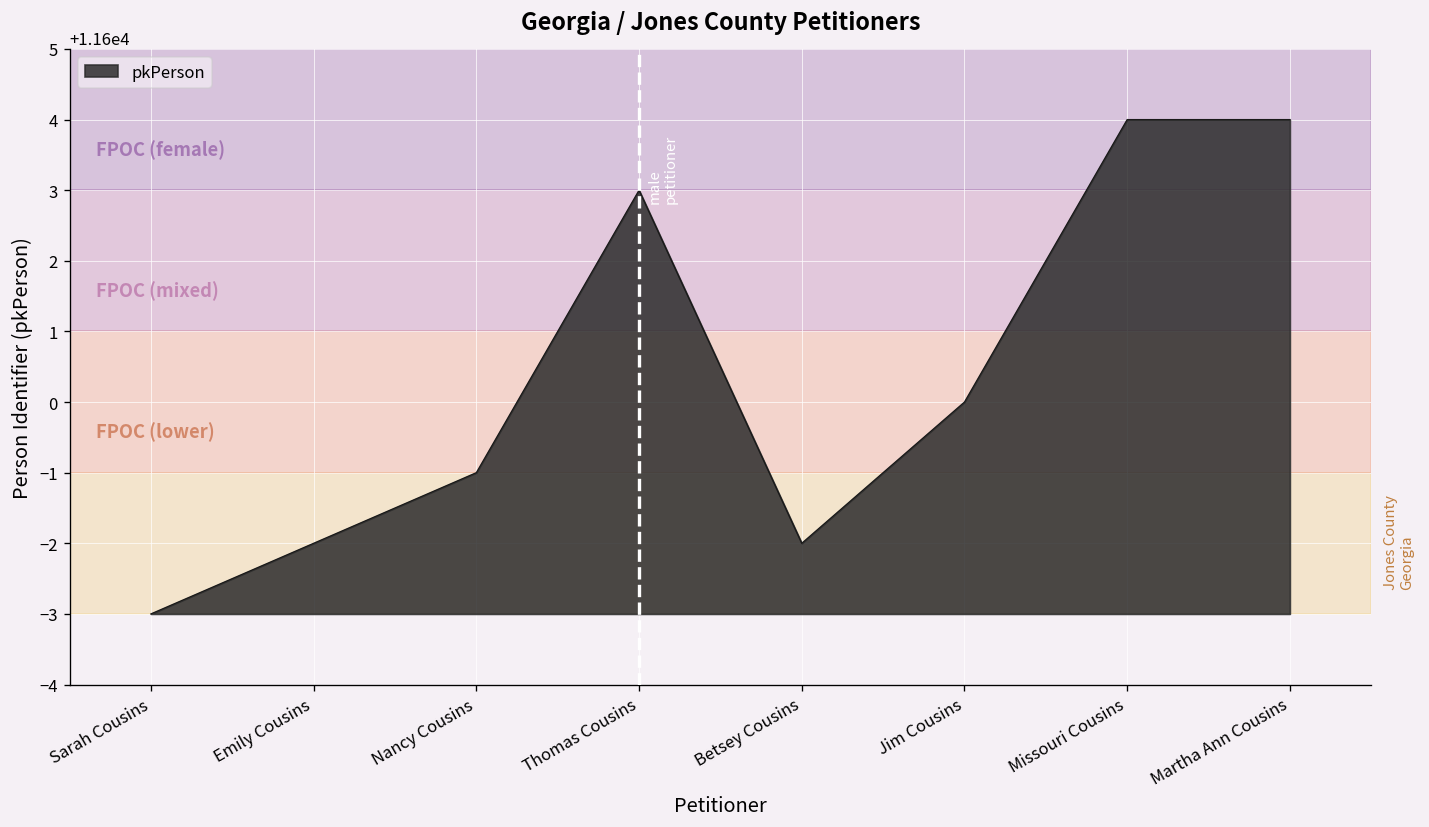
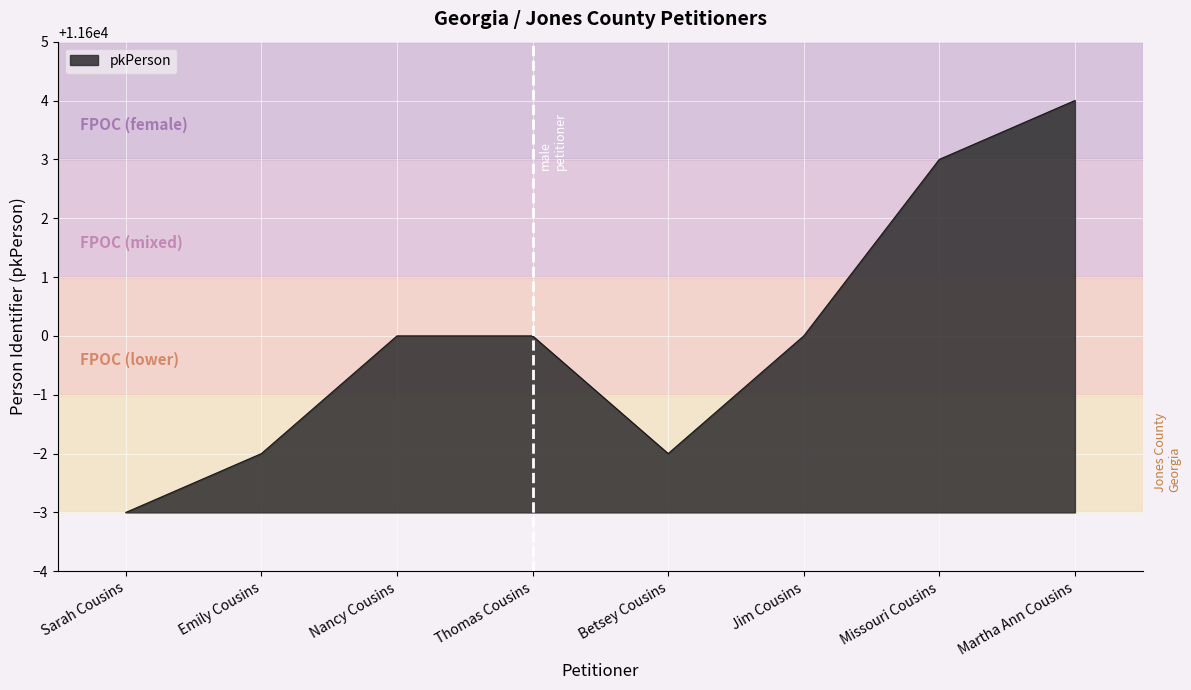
Nancy Cousins: 11599 -> 11600
Thomas Cousins: 11603 -> 11600
Missouri Cousins: 11604 -> 11603
